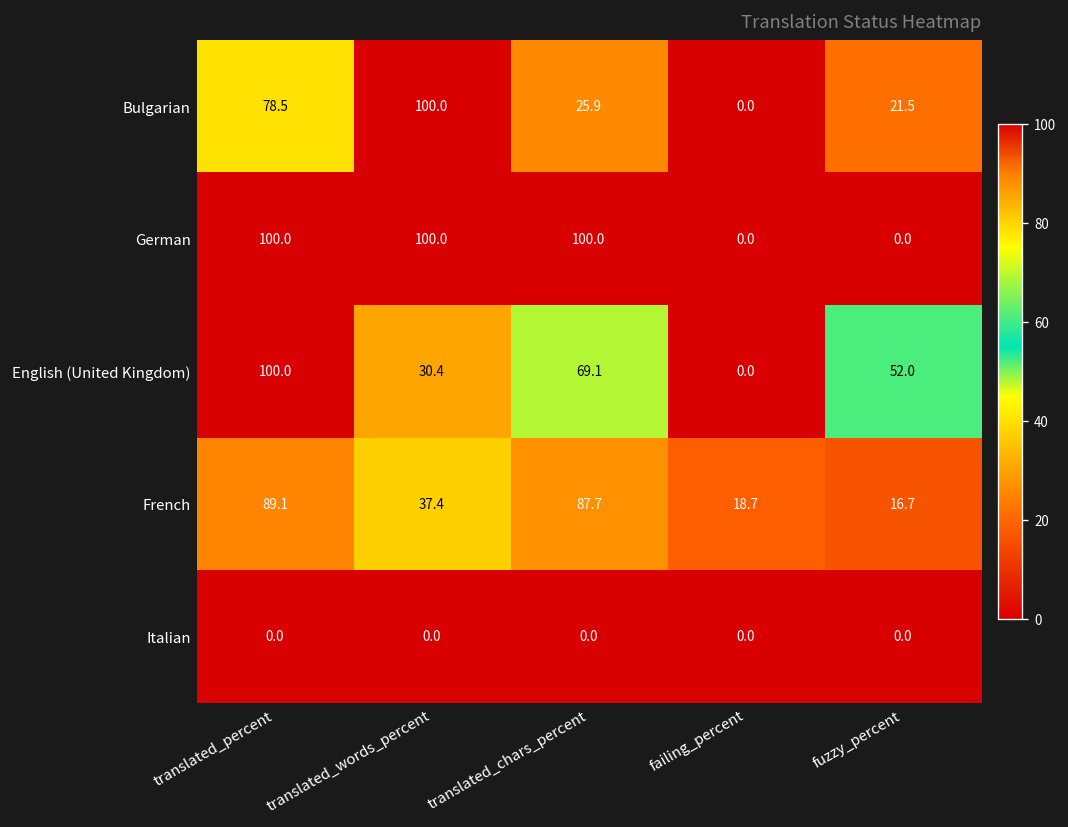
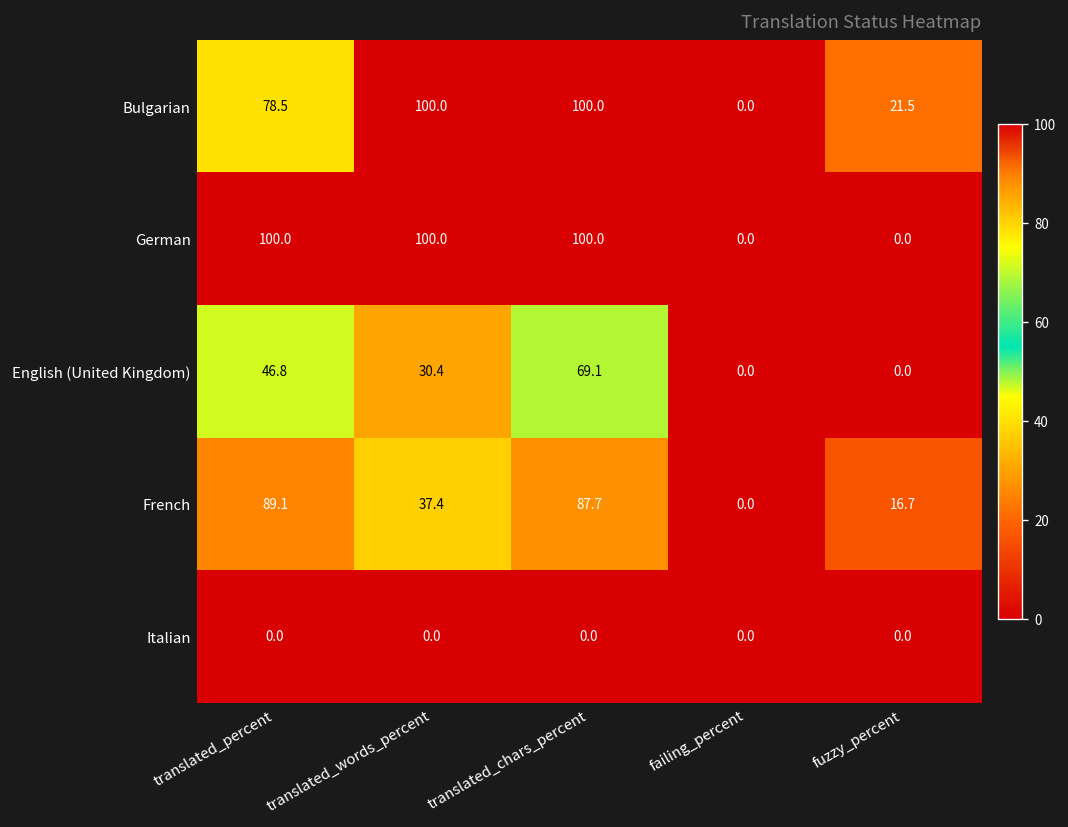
Bulgarian, translated_chars_percent: 25.9 -> 100.0
English (United Kingdom), translated_percent: 100.0 -> 46.8
English (United Kingdom), fuzzy_percent: 52.0 -> 0.0
French, failing_percent: 18.7 -> 0.0
